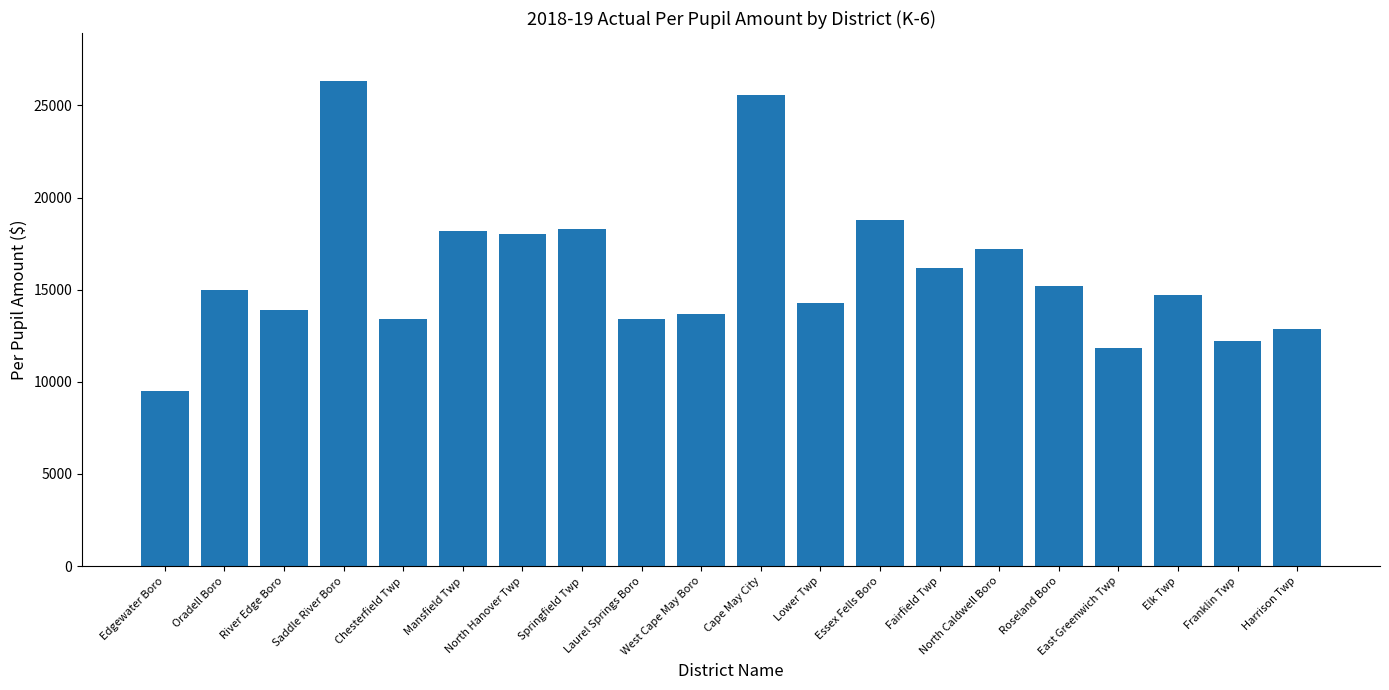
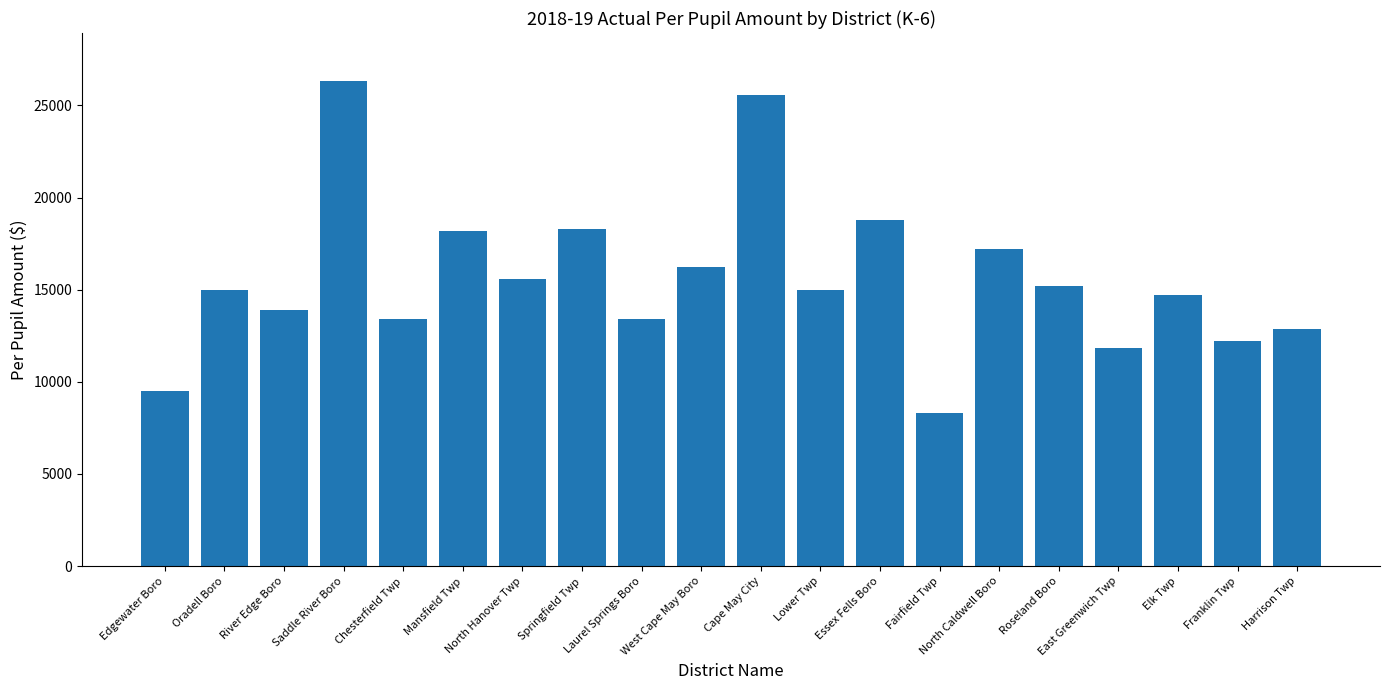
North Hanover Twp: 18000 -> 15600
West Cape May Boro: 13700 -> 16200
Lower Twp: 14300 -> 15000
Fairfield Twp: 16200 -> 8300
